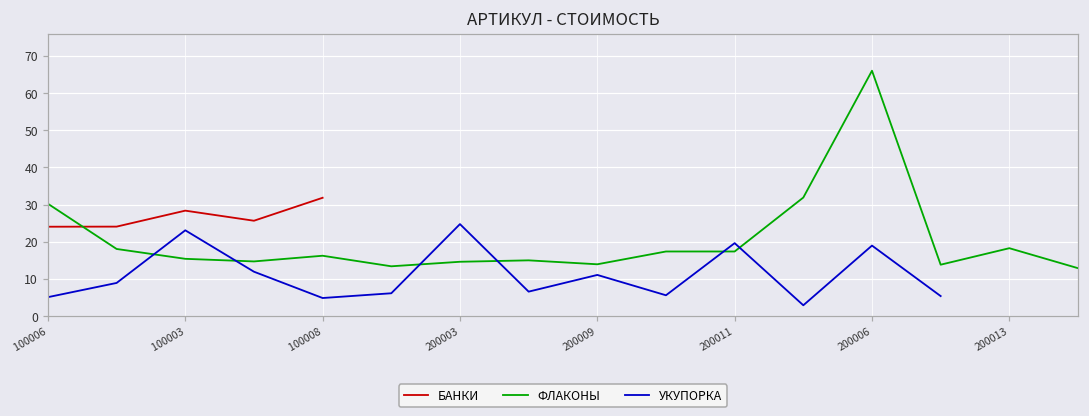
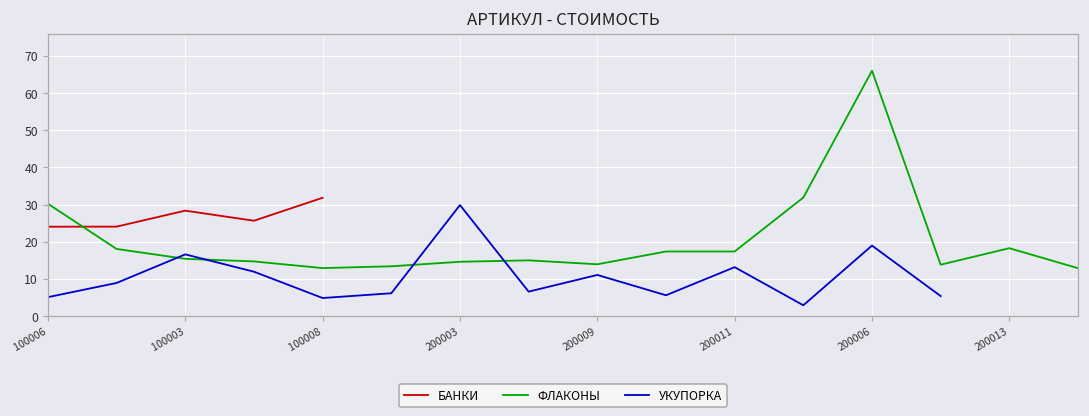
УКУПОРКА, 100003: 23 -> 17
ФЛАКОНЫ, 100008: 16 -> 13
УКУПОРКА, 200003: 25 -> 30
УКУПОРКА, 200011: 20 -> 13
